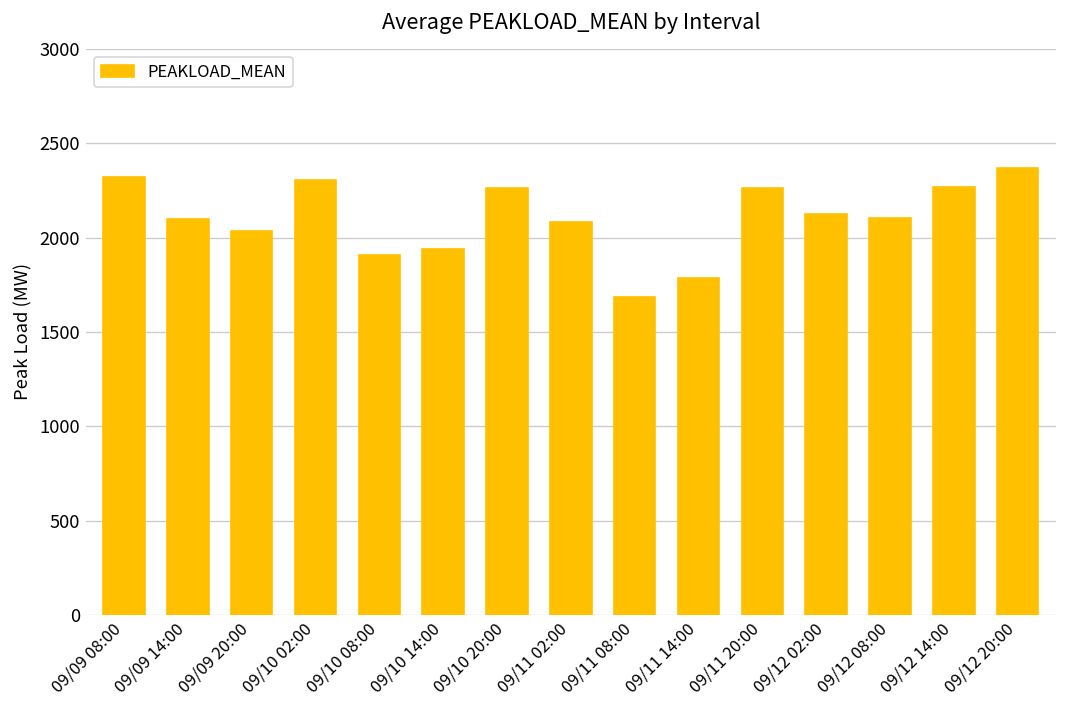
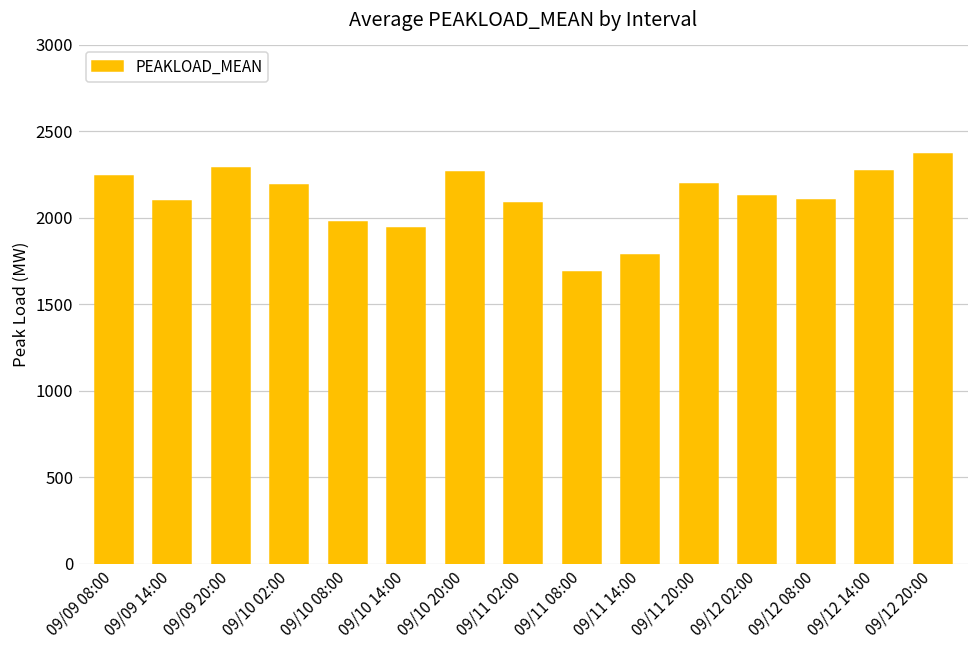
09/09 08:00: 2320 -> 2240
09/09 20:00: 2040 -> 2290
09/10 02:00: 2310 -> 2190
09/10 08:00: 1910 -> 1970
09/11 20:00: 2260 -> 2200
